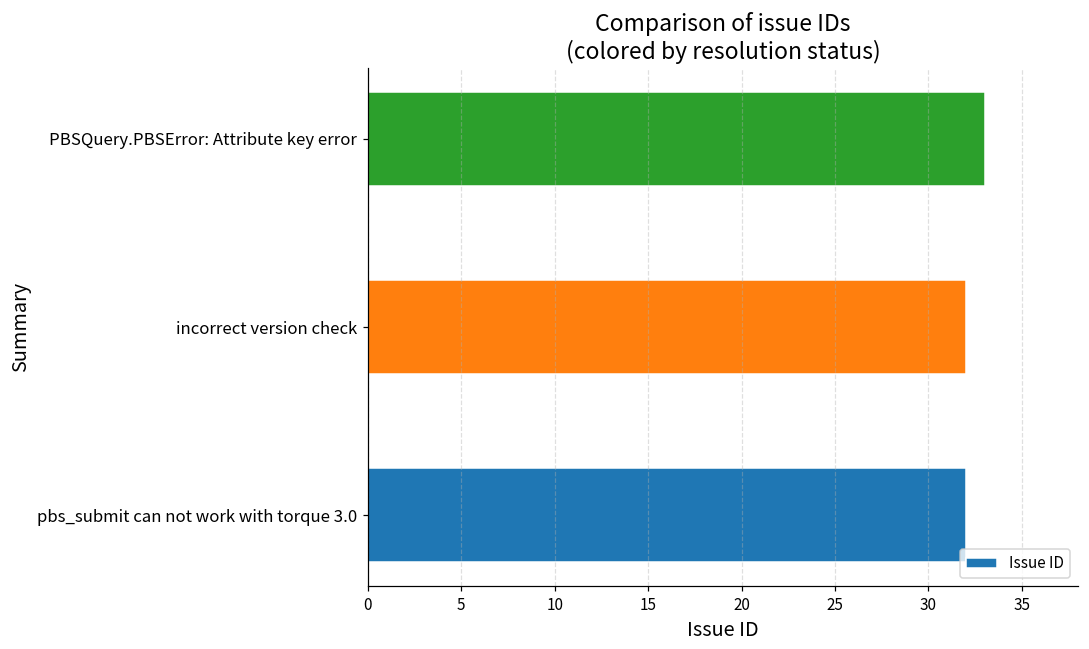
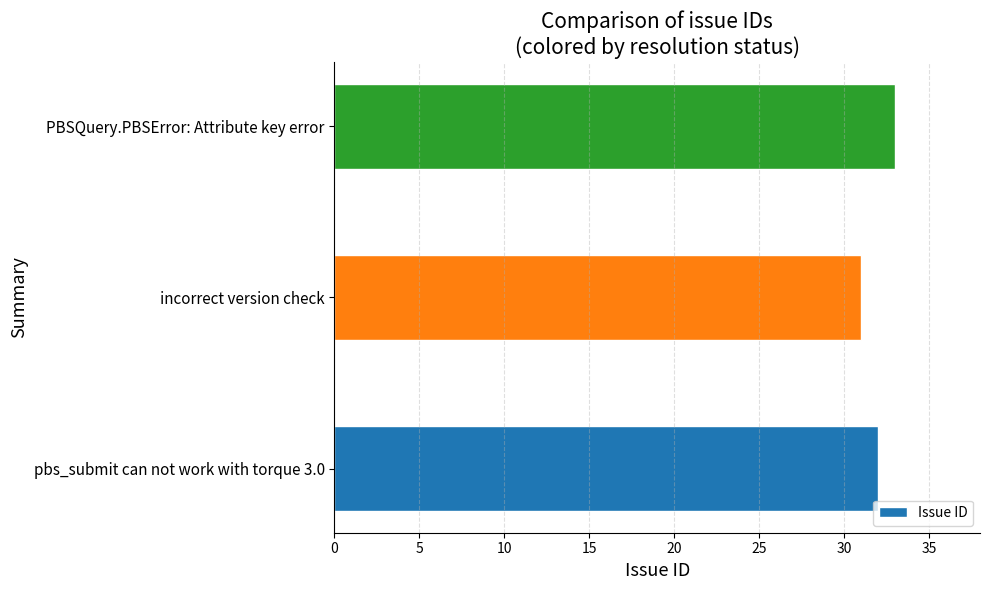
incorrect version check: 32 -> 31
